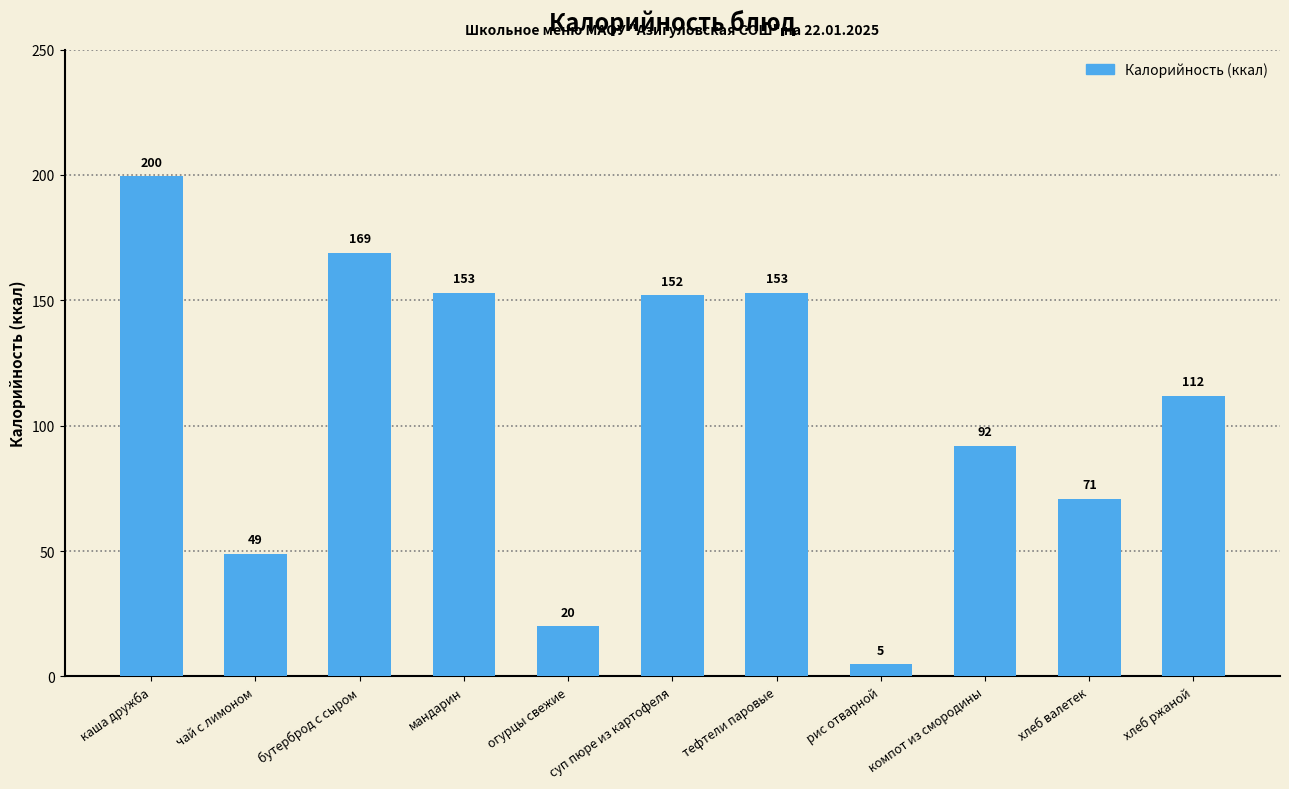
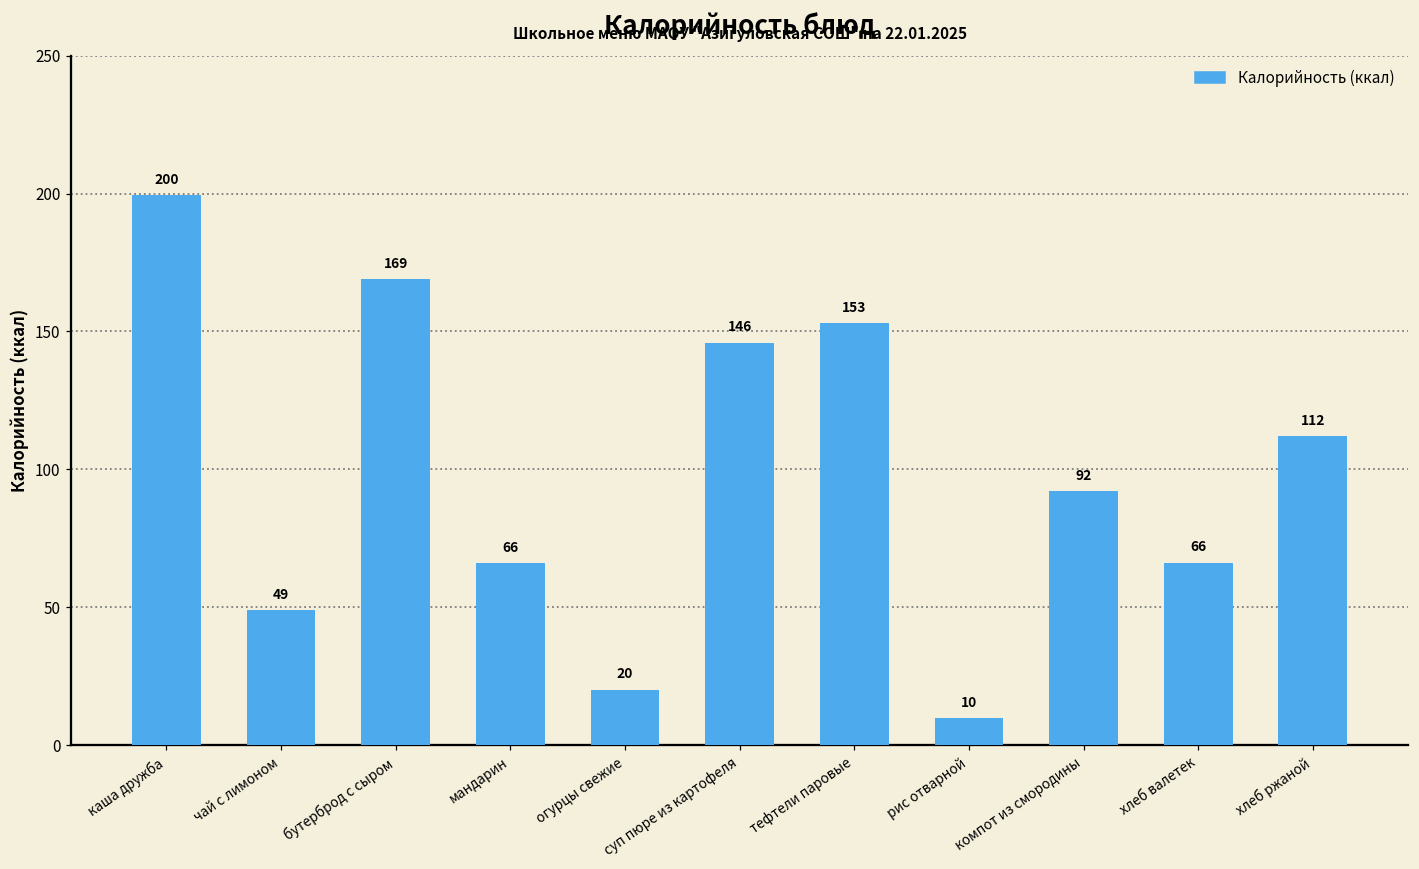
мандарин: 153 -> 66
суп пюре из картофеля: 152 -> 146
рис отварной: 5 -> 10
хлеб валетек: 71 -> 66
